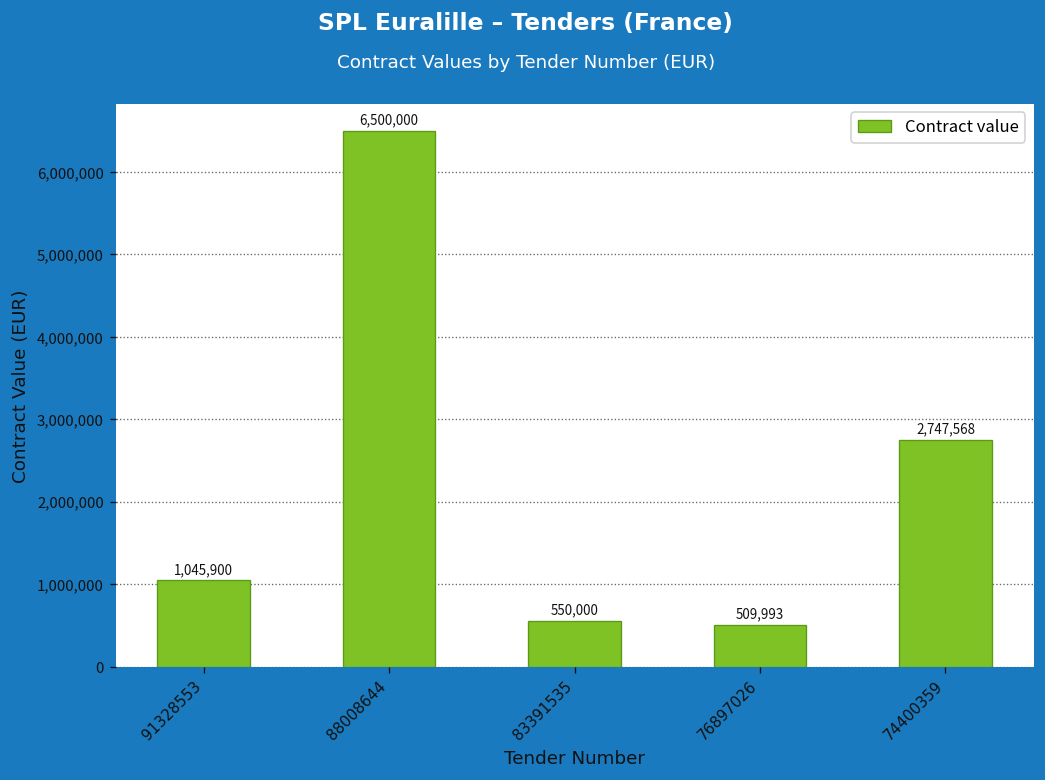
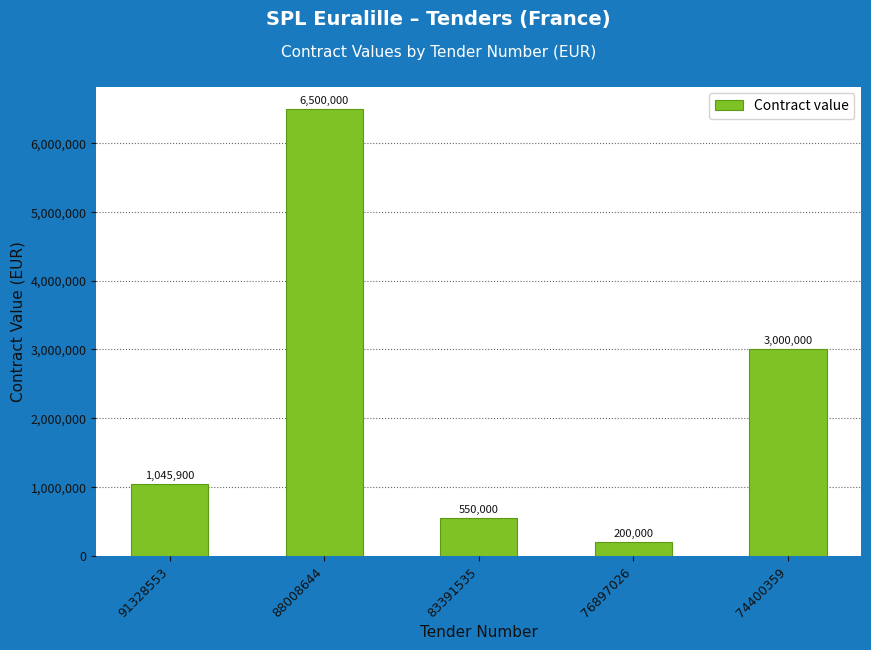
76897026: 509,993 -> 200,000
74400359: 2,747,568 -> 3,000,000
